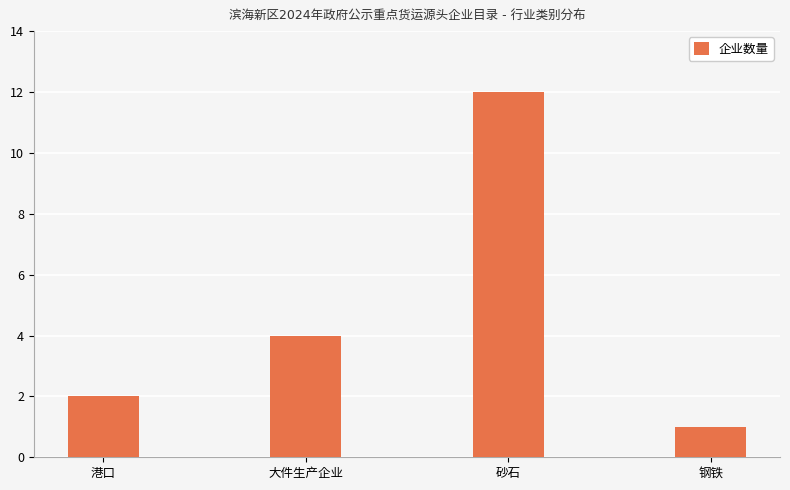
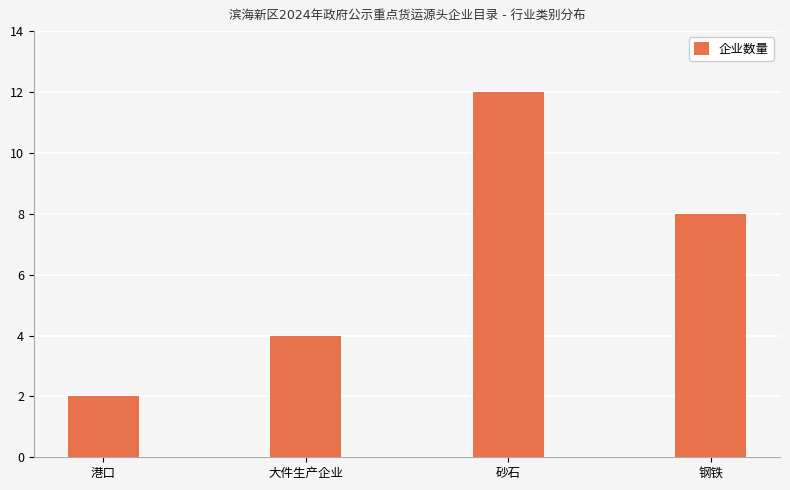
钢铁: 1 -> 8
